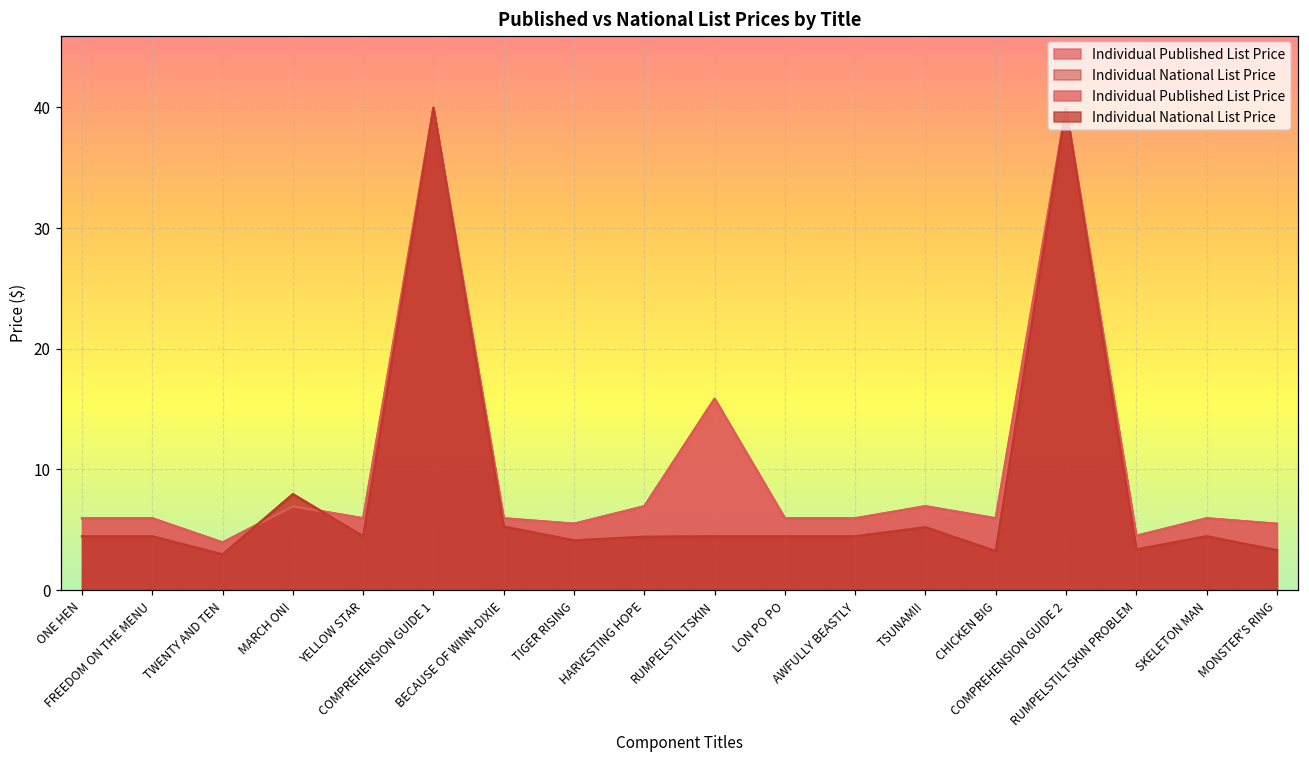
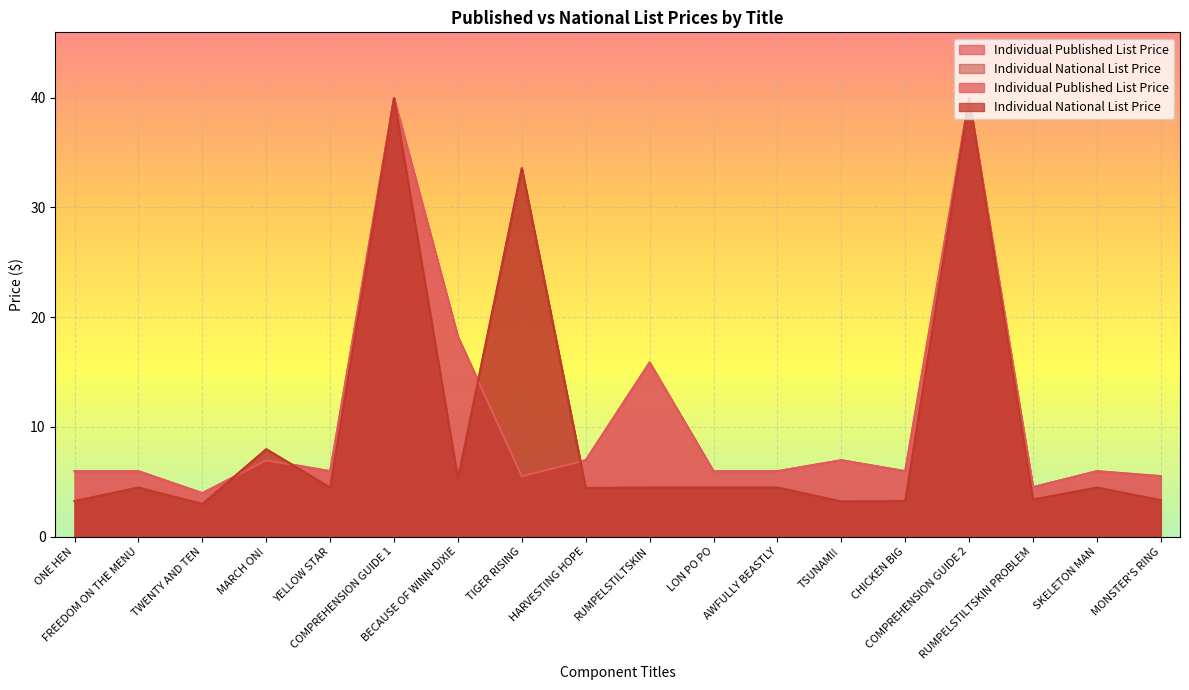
Individual National List Price, ONE HEN: 4.5 -> 3.2
Individual Published List Price, BECAUSE OF WINN-DIXIE: 6.0 -> 18.2
Individual National List Price, TIGER RISING: 4.1 -> 33.6
Individual National List Price, TSUNAMI!: 5.2 -> 3.2
